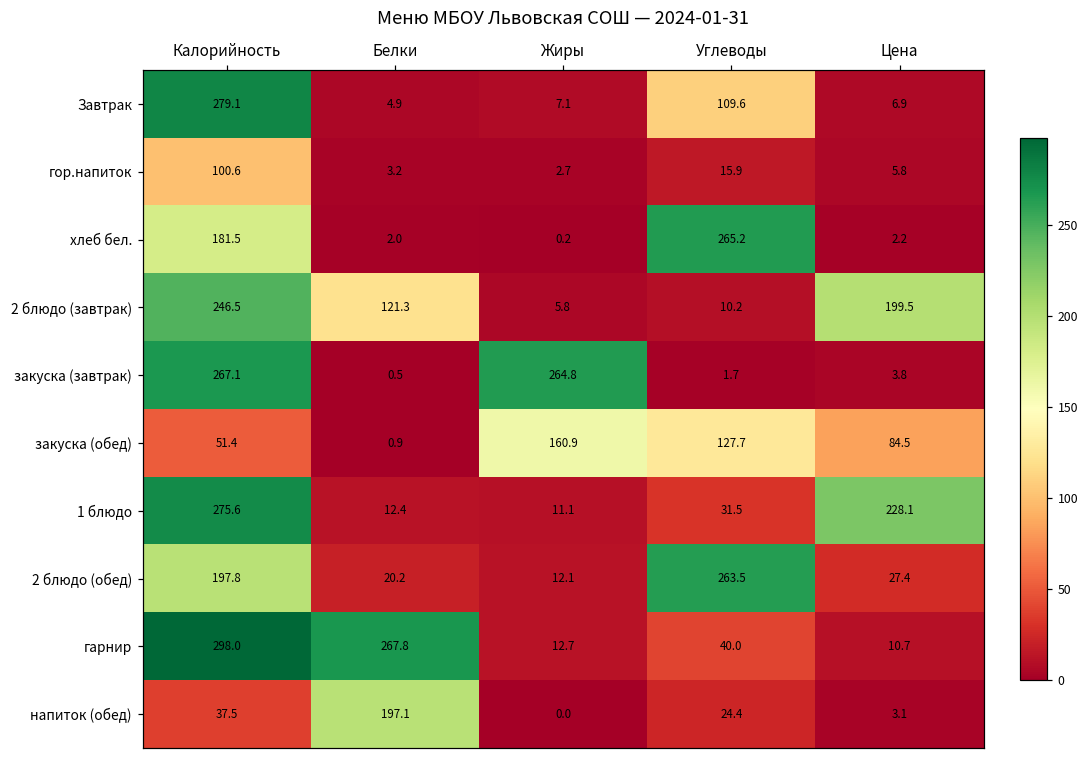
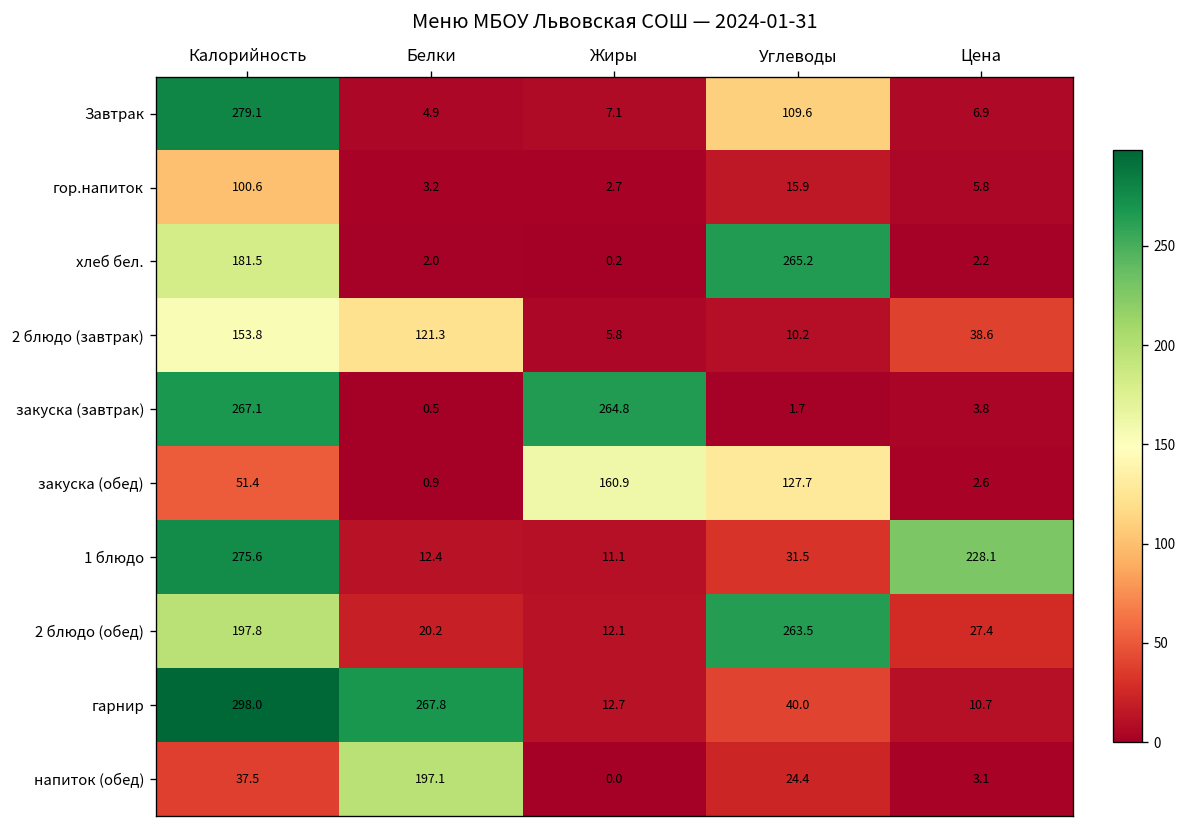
2 блюдо (завтрак), Калорийность: 246.5 -> 153.8
2 блюдо (завтрак), Цена: 199.5 -> 38.6
закуска (обед), Цена: 84.5 -> 2.6
